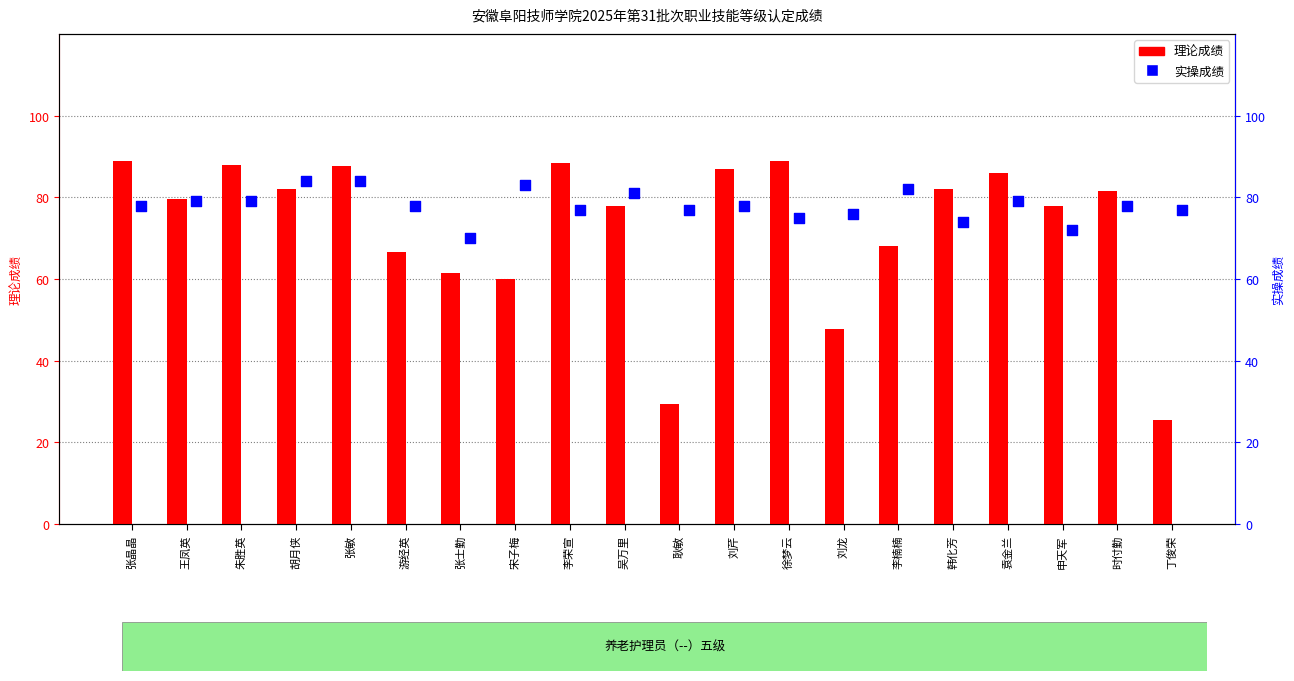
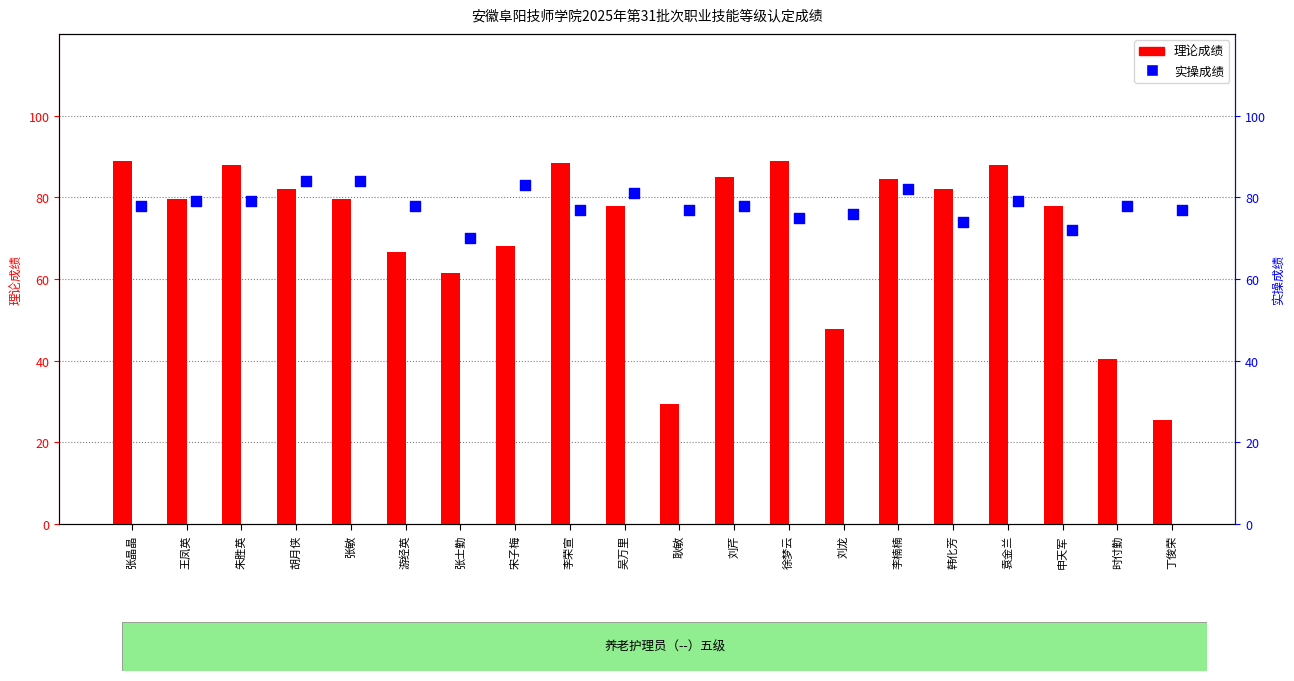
理论成绩, 张敏: 88 -> 80
理论成绩, 宋子梅: 60 -> 68
理论成绩, 刘芹: 87 -> 85
理论成绩, 李楠楠: 68 -> 85
理论成绩, 袁金兰: 86 -> 88
理论成绩, 时付勤: 82 -> 41
